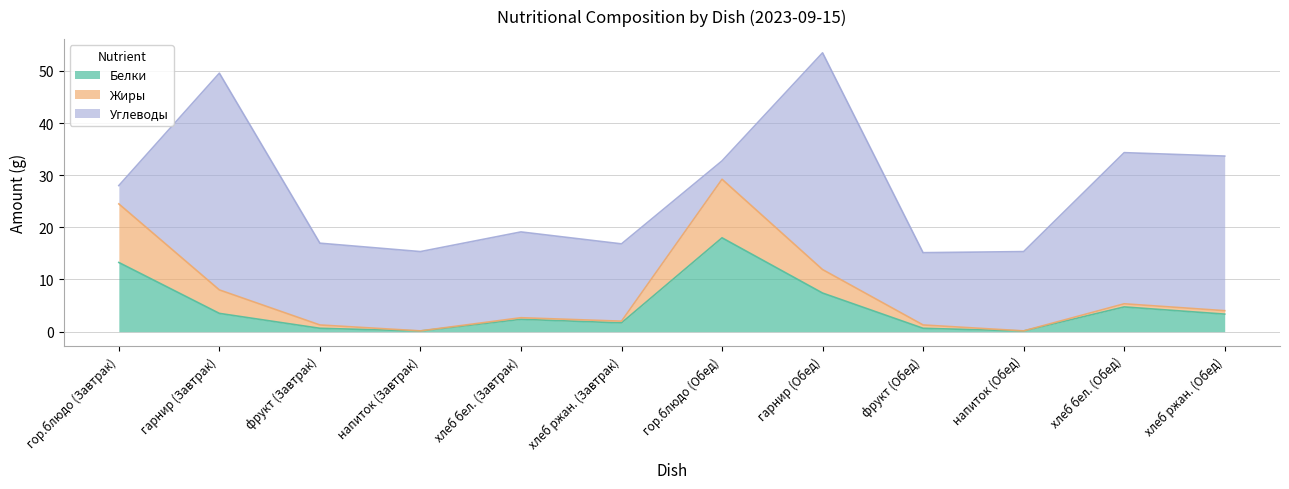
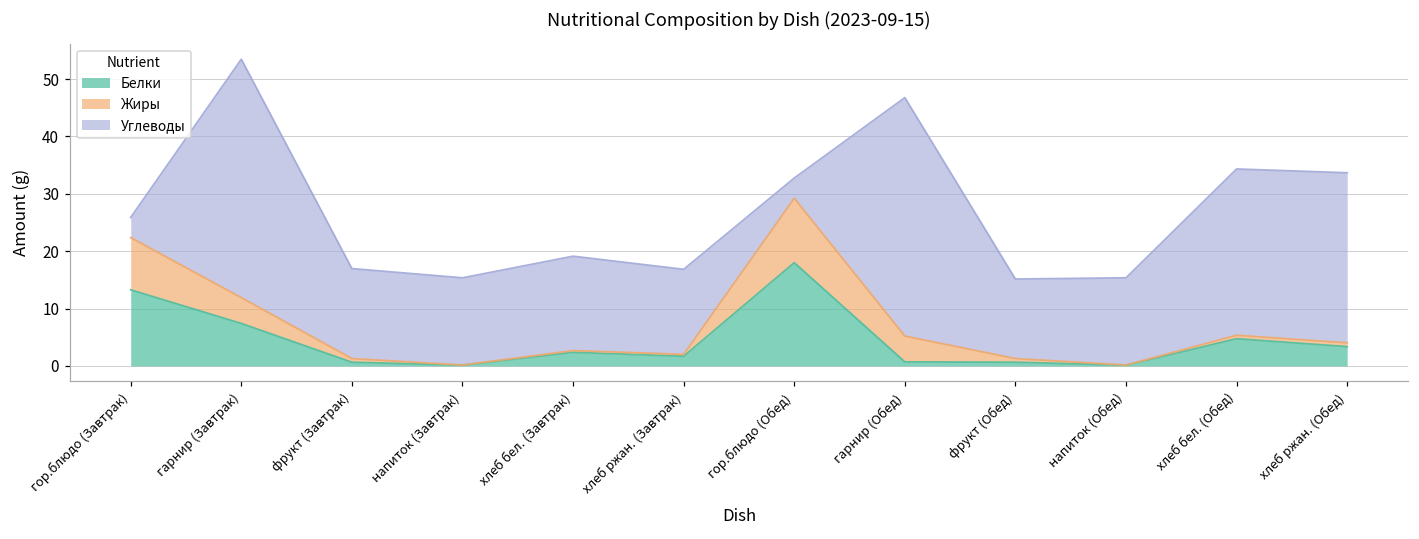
Жиры, гор.блюдо (Завтрак): 11 -> 9
Белки, гарнир (Завтрак): 4 -> 7
Белки, гарнир (Обед): 7 -> 1
